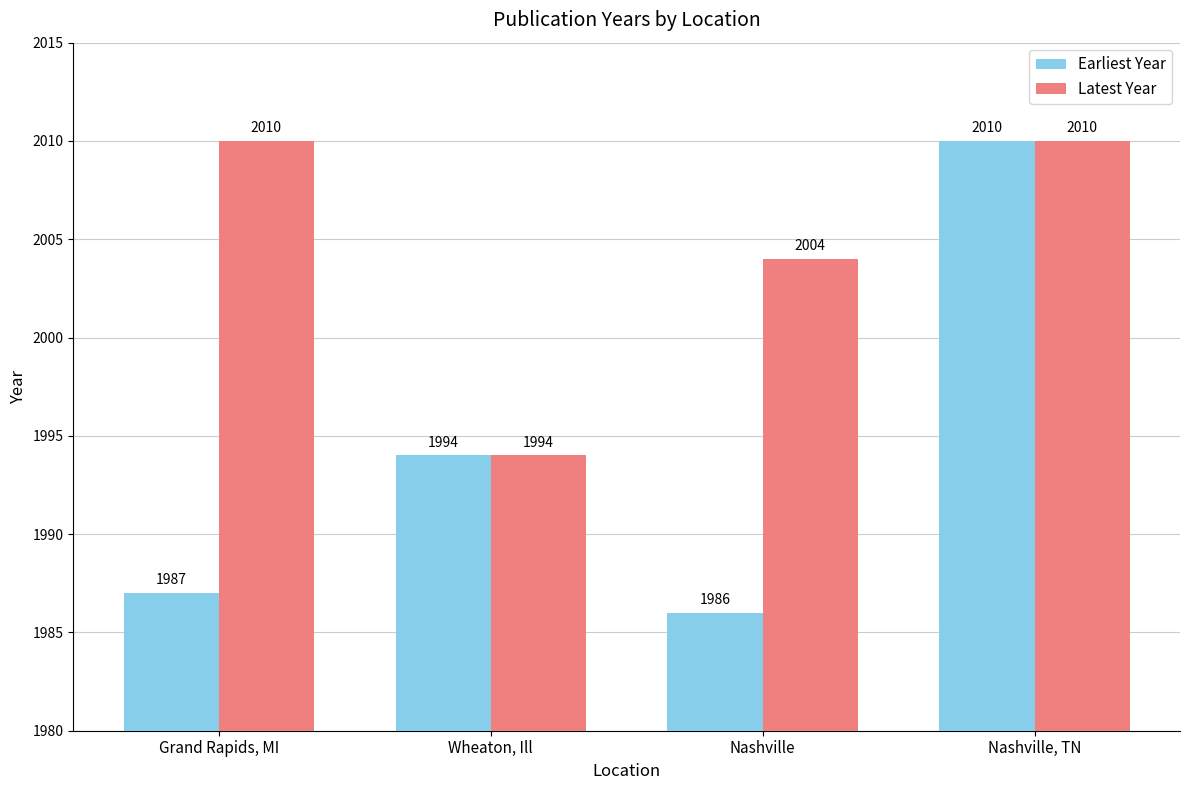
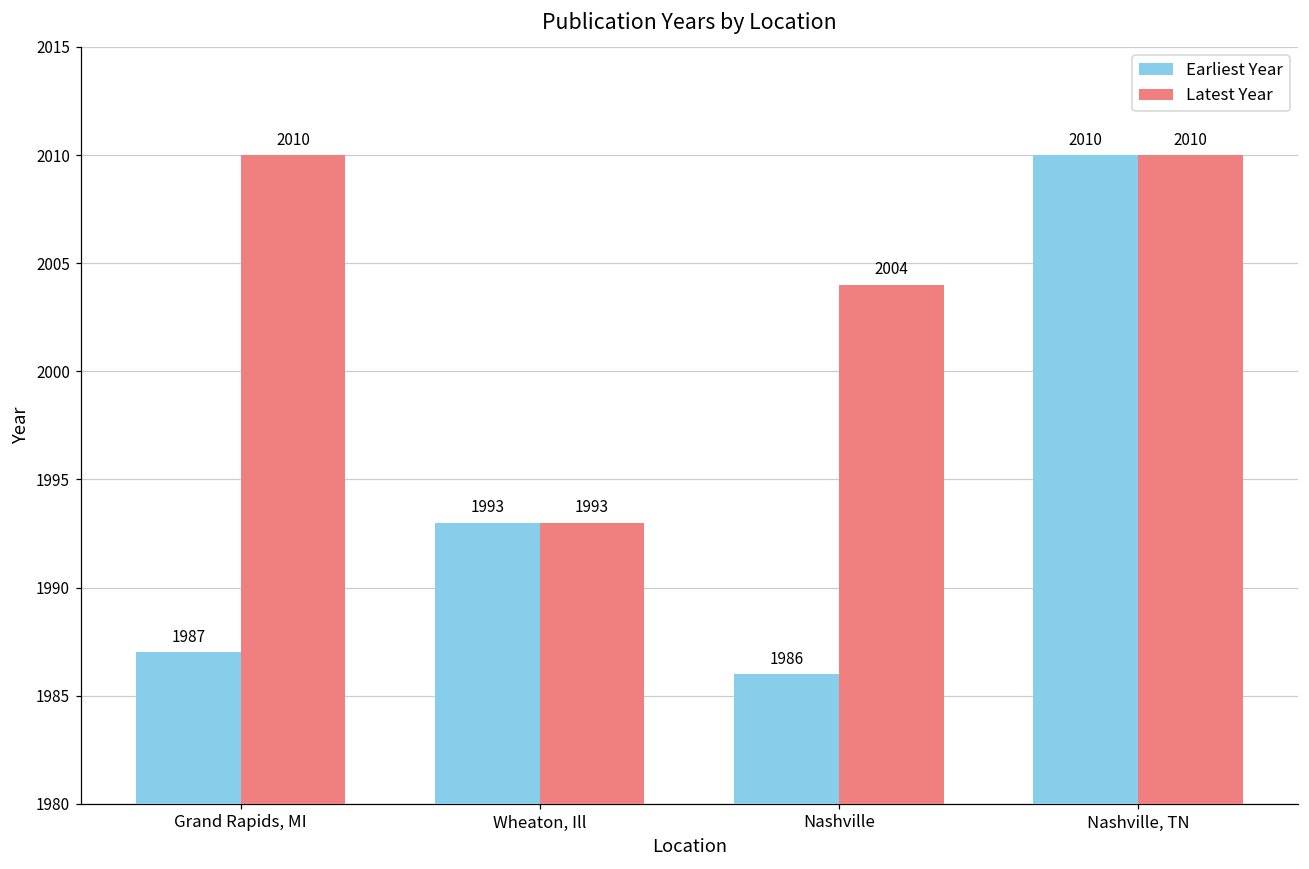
Earliest Year, Wheaton, Ill: 1994 -> 1993
Latest Year, Wheaton, Ill: 1994 -> 1993
